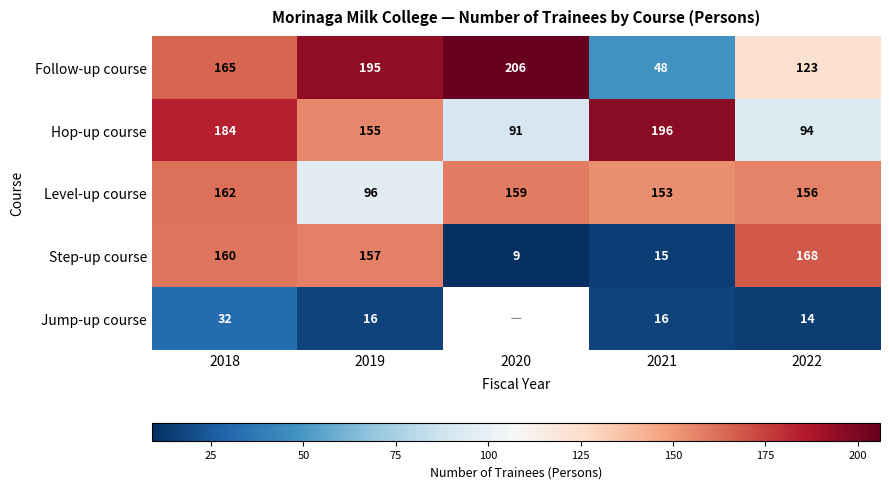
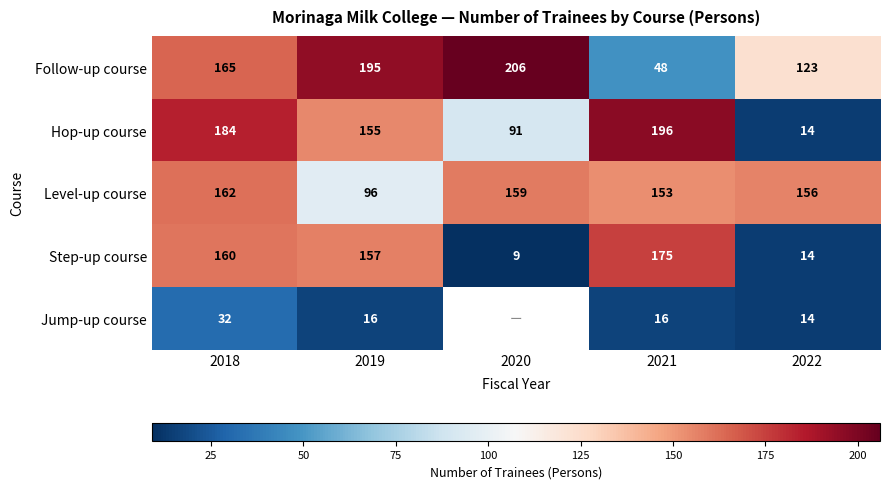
Hop-up course, 2022: 94 -> 14
Step-up course, 2021: 15 -> 175
Step-up course, 2022: 168 -> 14
